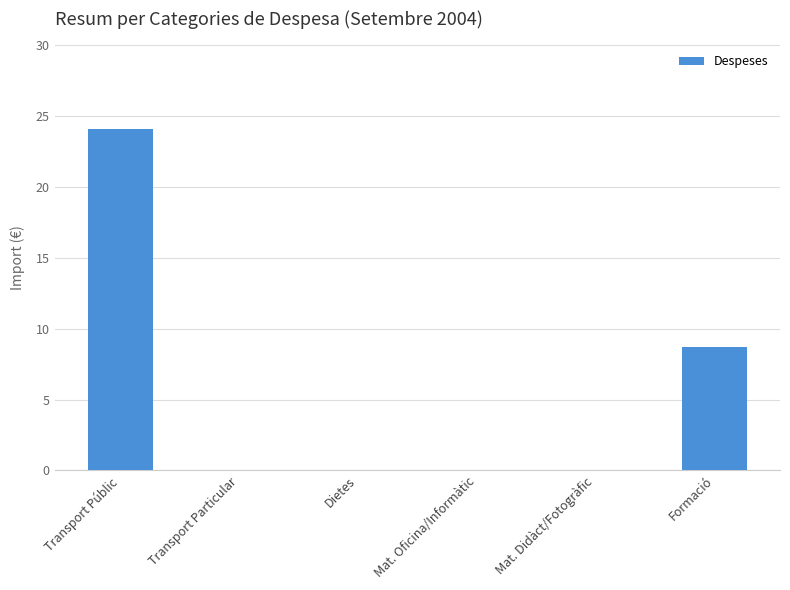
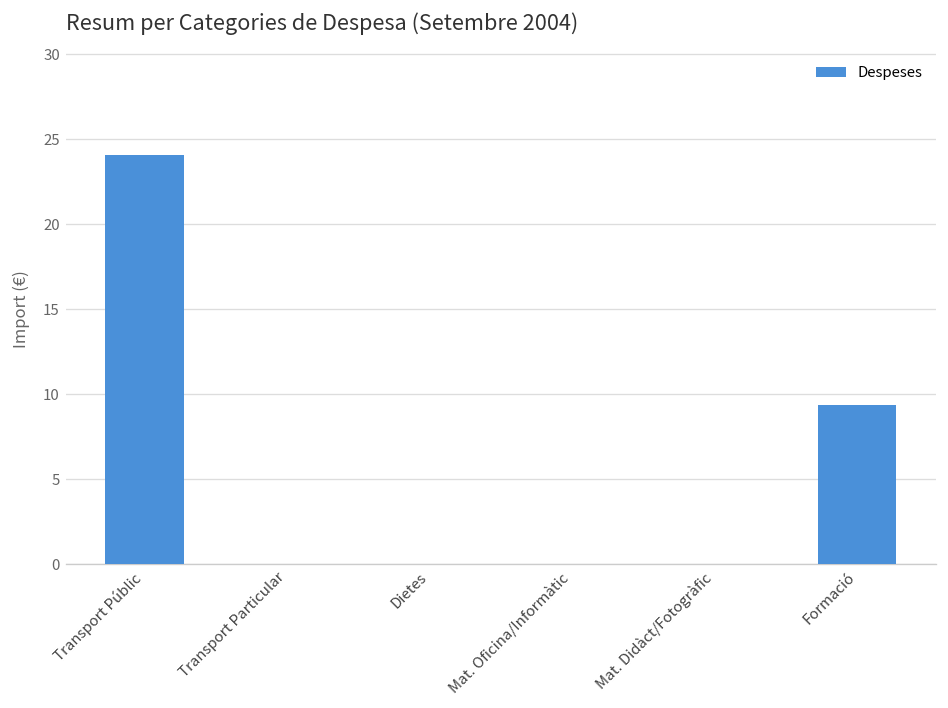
Formació: 8.7 -> 9.4
